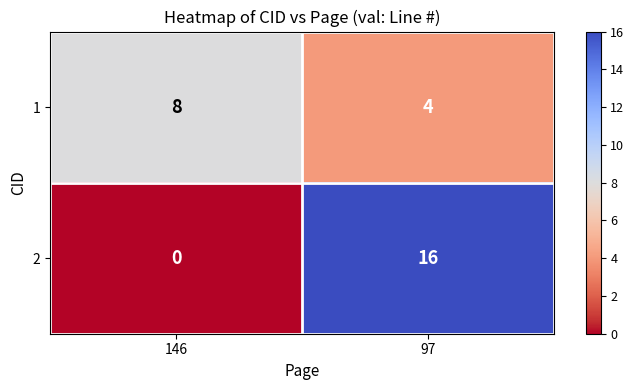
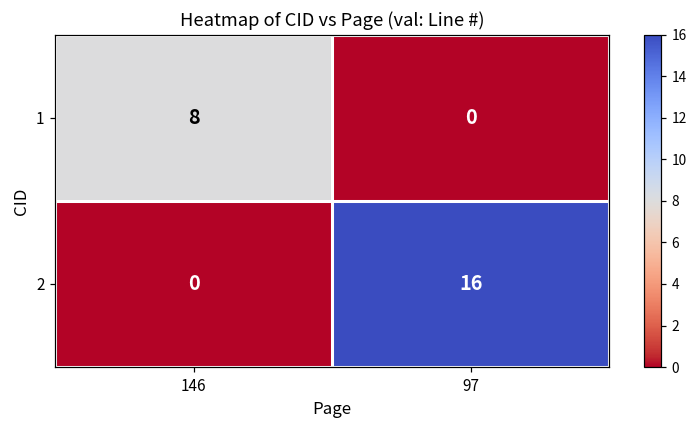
1, 97: 4 -> 0
